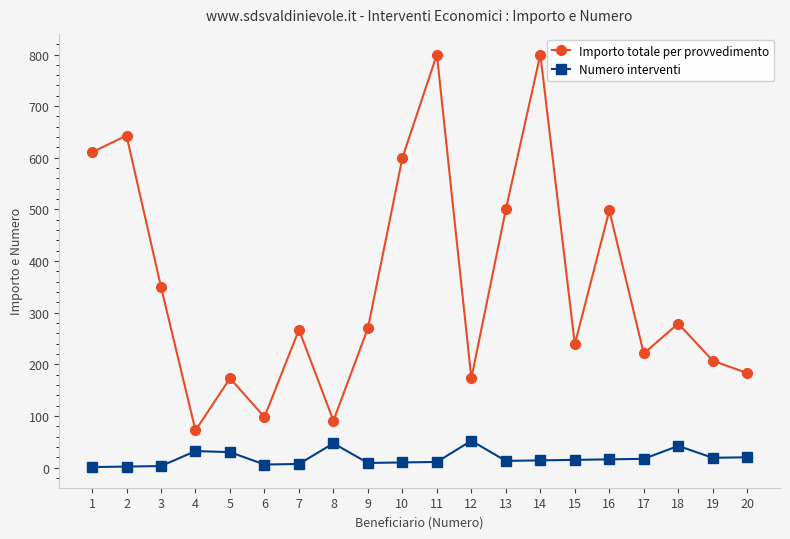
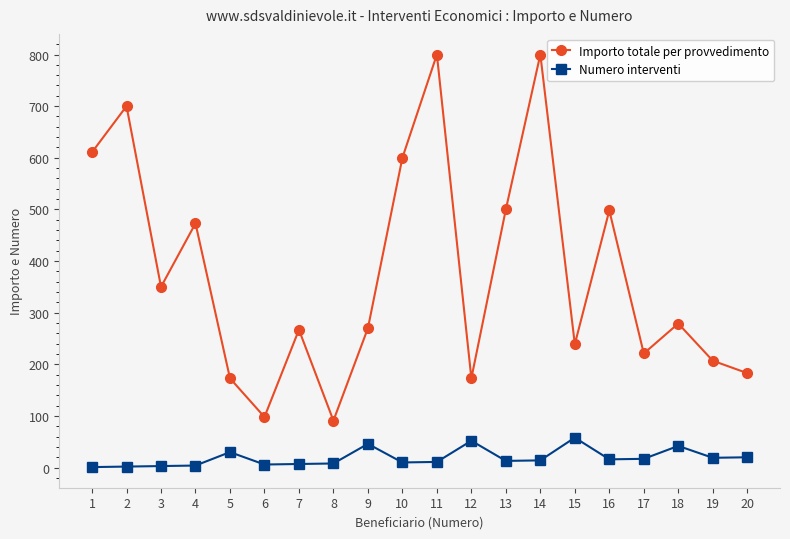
Importo totale per provvedimento, 2: 640 -> 700
Importo totale per provvedimento, 4: 70 -> 470
Numero interventi, 4: 30 -> 0
Numero interventi, 8: 50 -> 10
Numero interventi, 9: 10 -> 50
Numero interventi, 15: 20 -> 60
